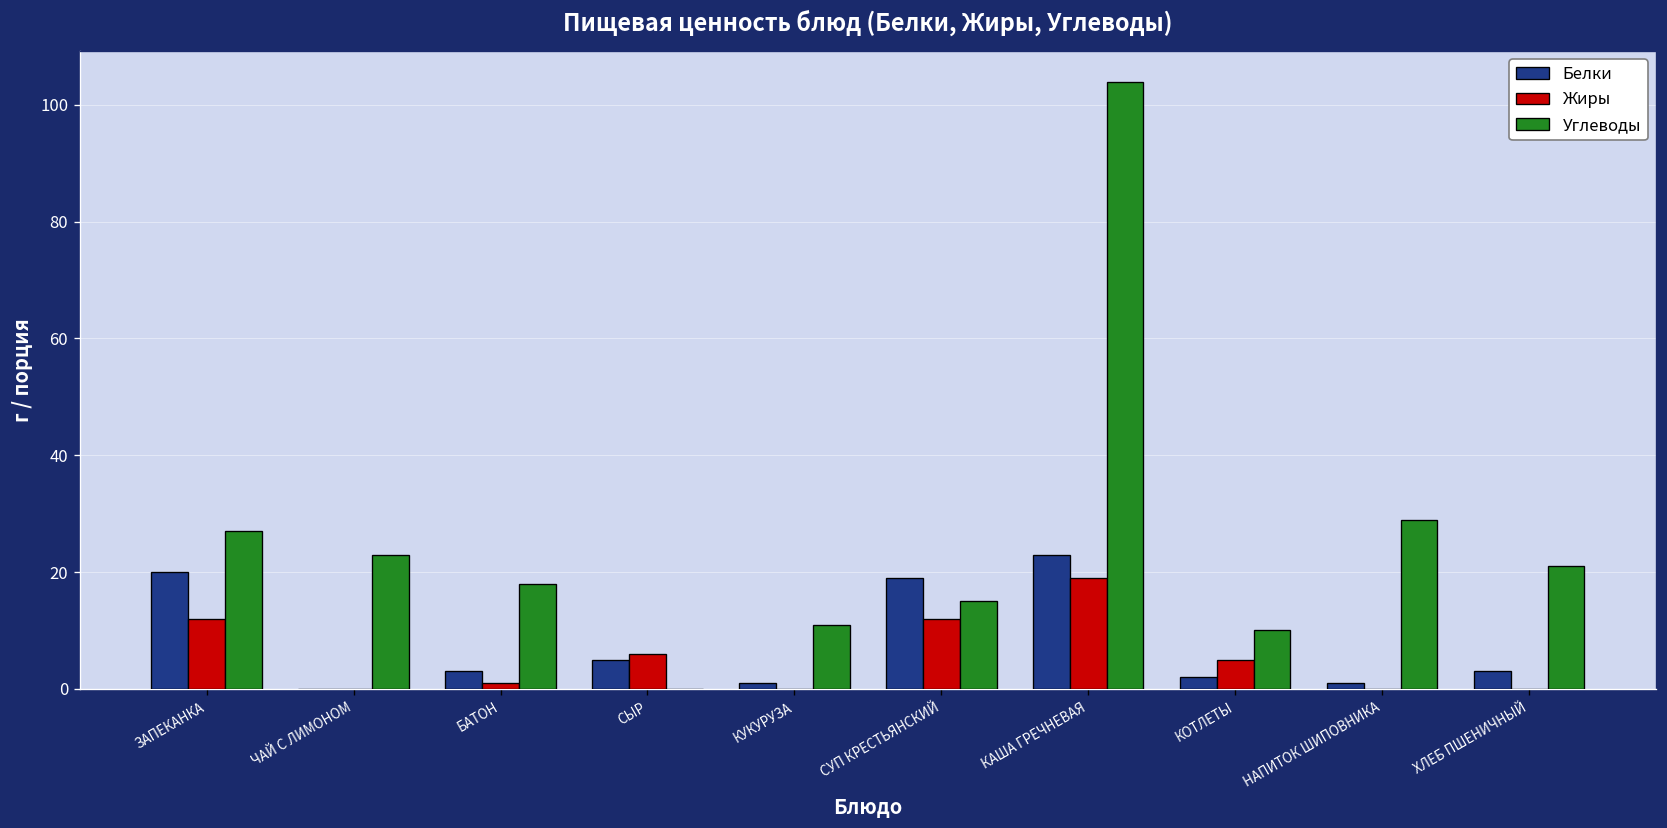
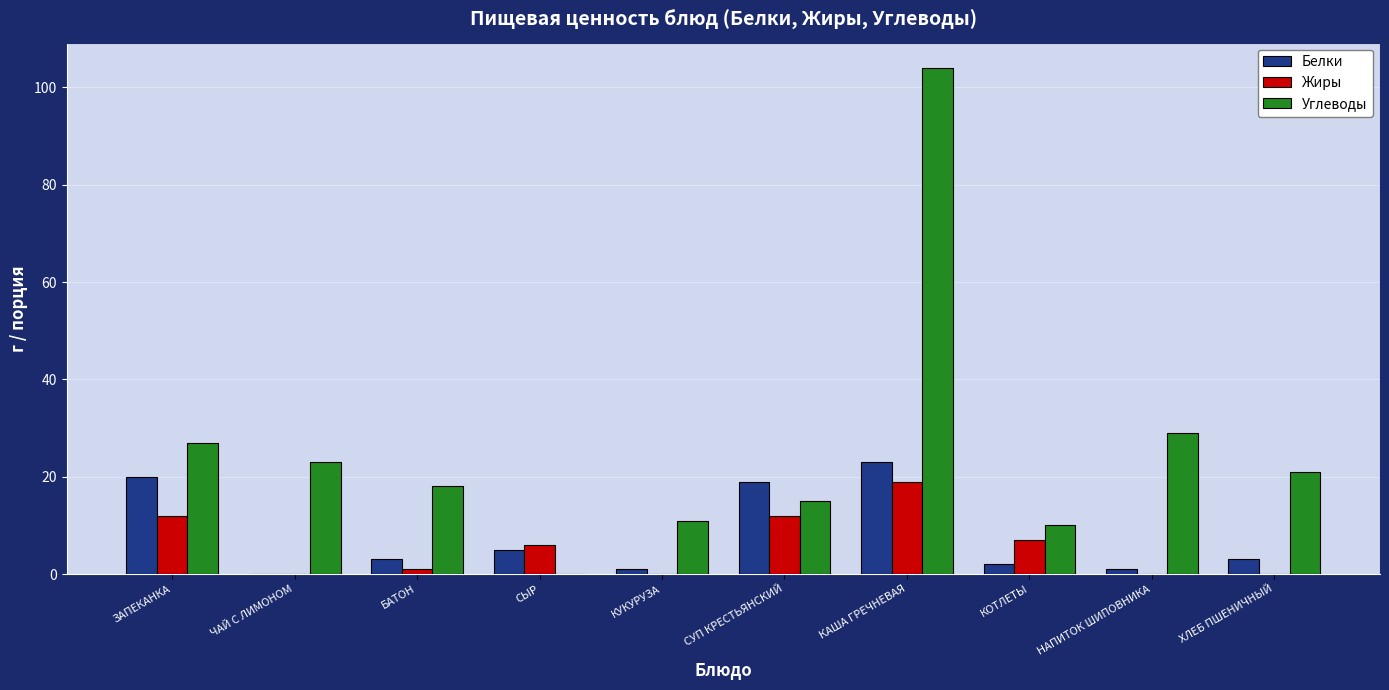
Жиры, КОТЛЕТЫ: 5 -> 7
